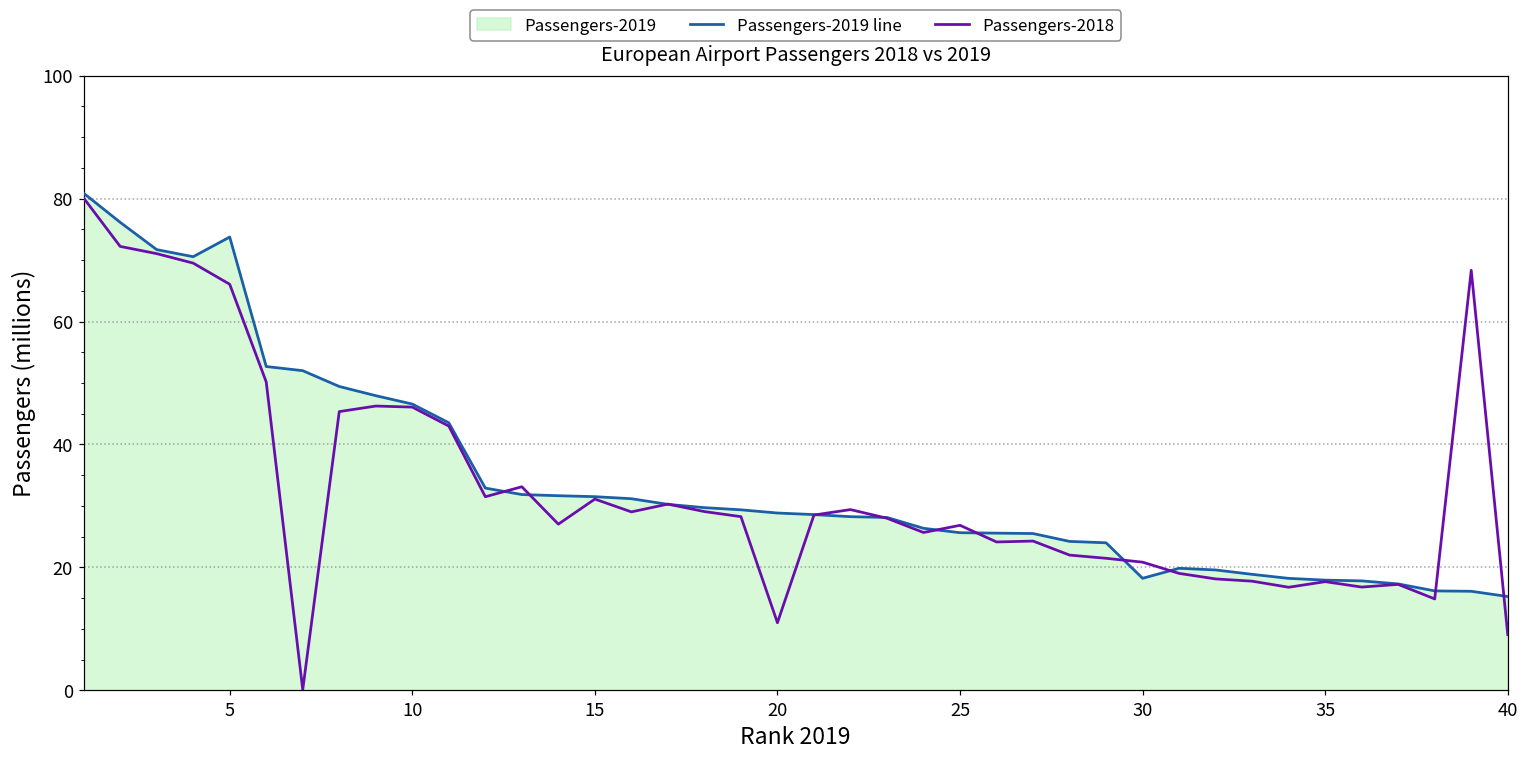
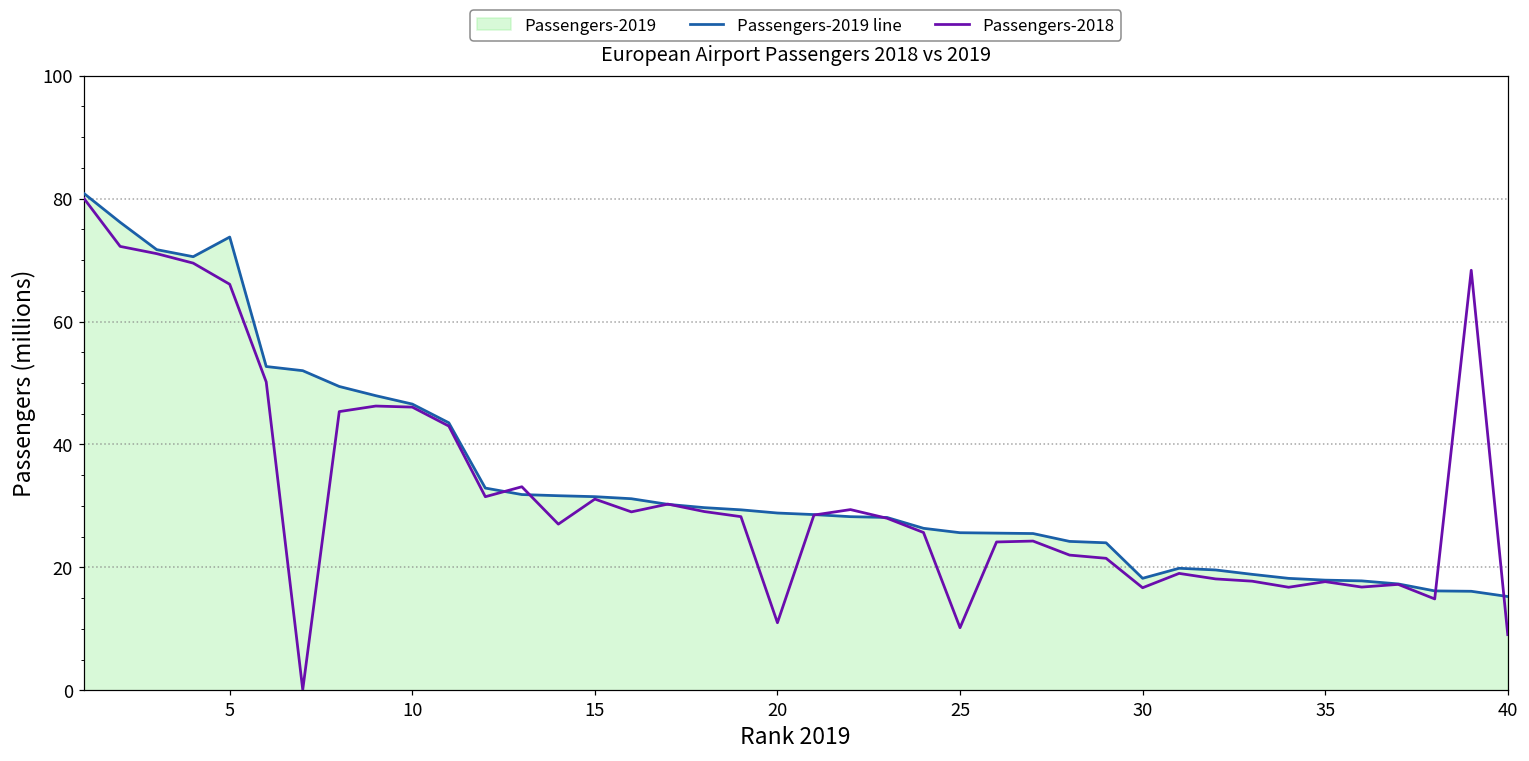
Passengers-2018, 25: 27 -> 10
Passengers-2018, 30: 21 -> 17
